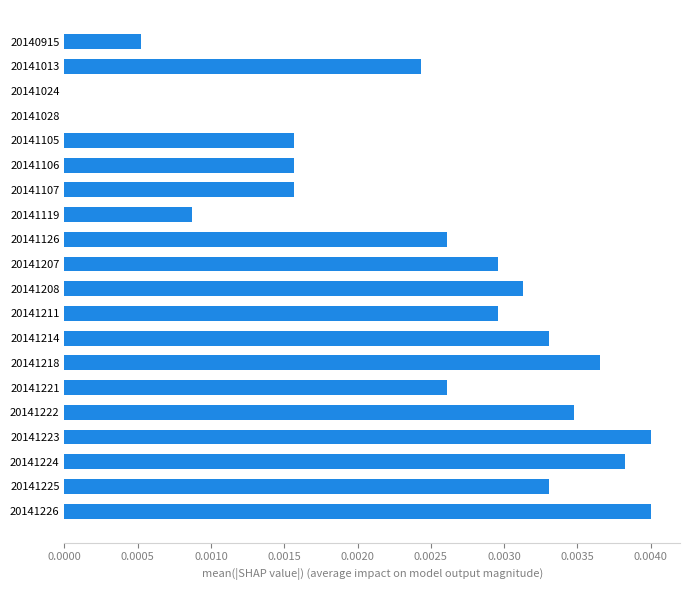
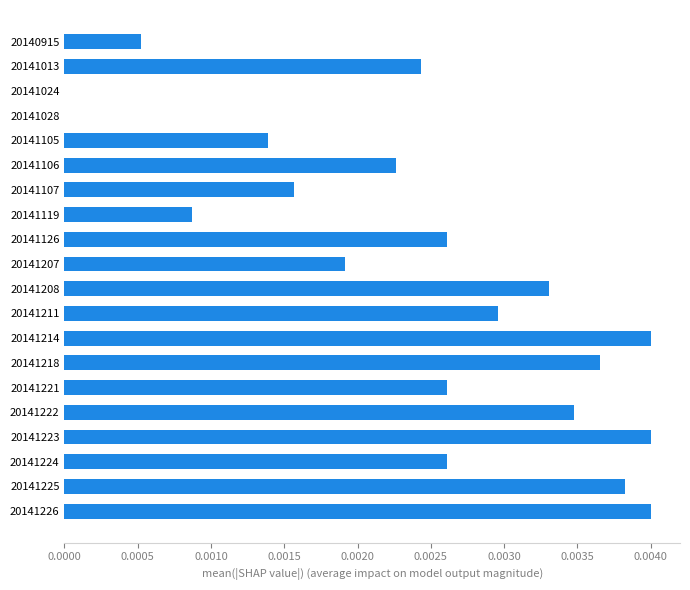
20141105: 0.00157 -> 0.00139
20141106: 0.00157 -> 0.00226
20141207: 0.00296 -> 0.00191
20141208: 0.00313 -> 0.00330
20141214: 0.00330 -> 0.00400
20141224: 0.00383 -> 0.00261
20141225: 0.00330 -> 0.00383
